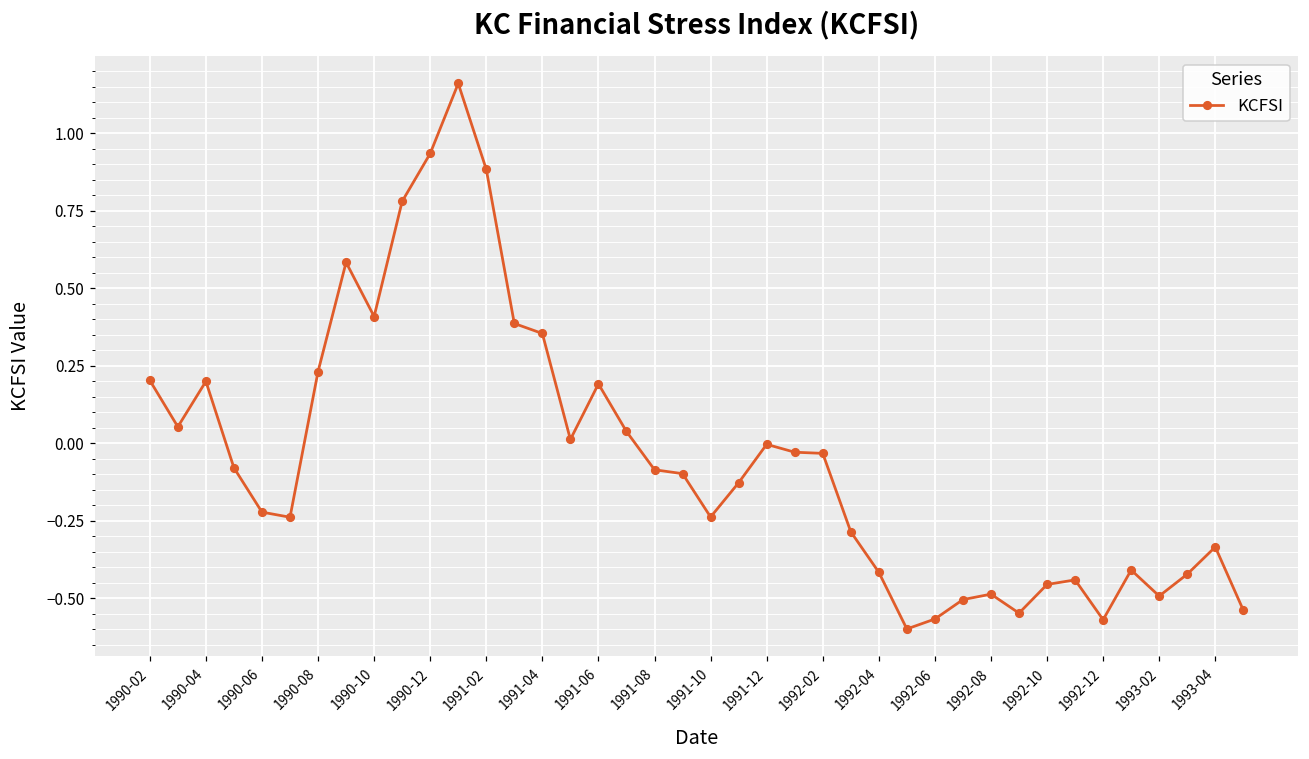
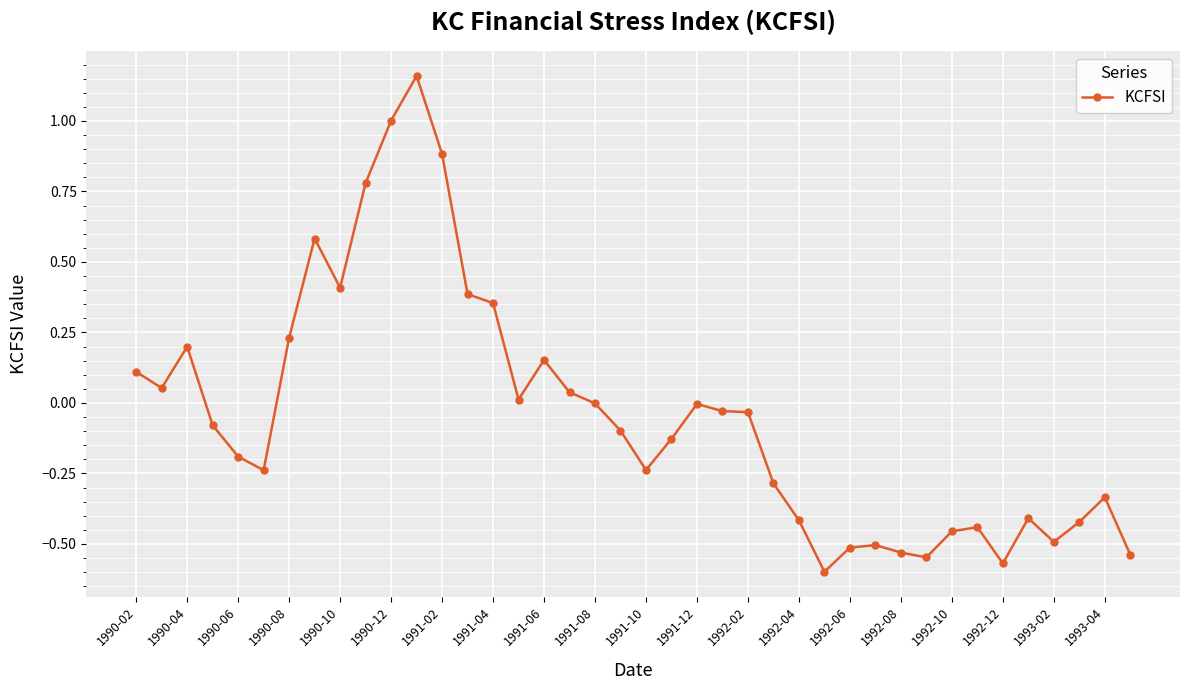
1990-02: 0.20 -> 0.11
1990-06: -0.22 -> -0.19
1990-12: 0.93 -> 1.00
1991-06: 0.19 -> 0.15
1991-08: -0.09 -> 0.00
1992-06: -0.57 -> -0.51
1992-08: -0.49 -> -0.53
